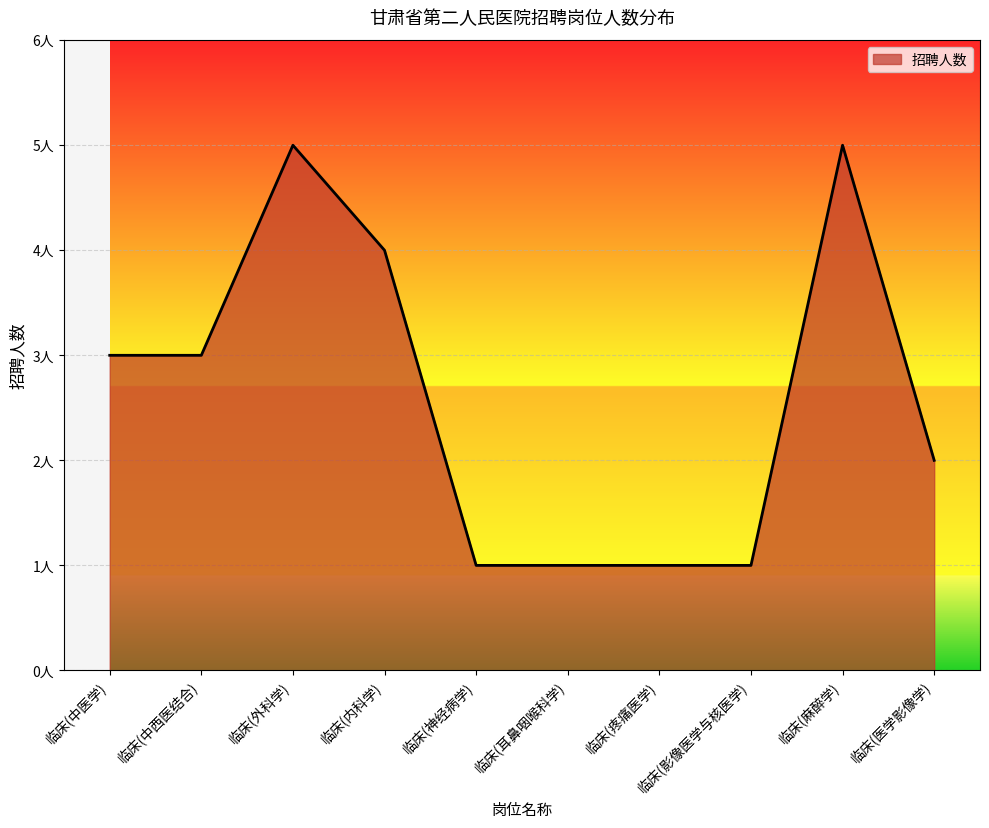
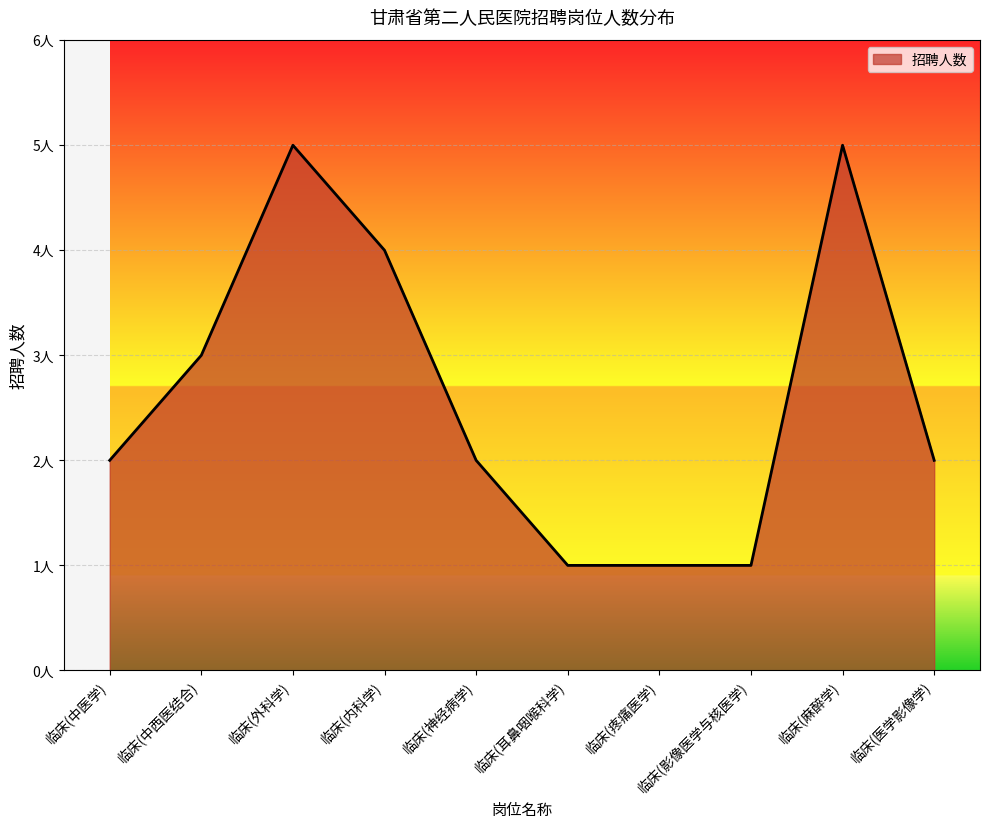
临床(中医学): 3人 -> 2人
临床(神经病学): 1人 -> 2人
